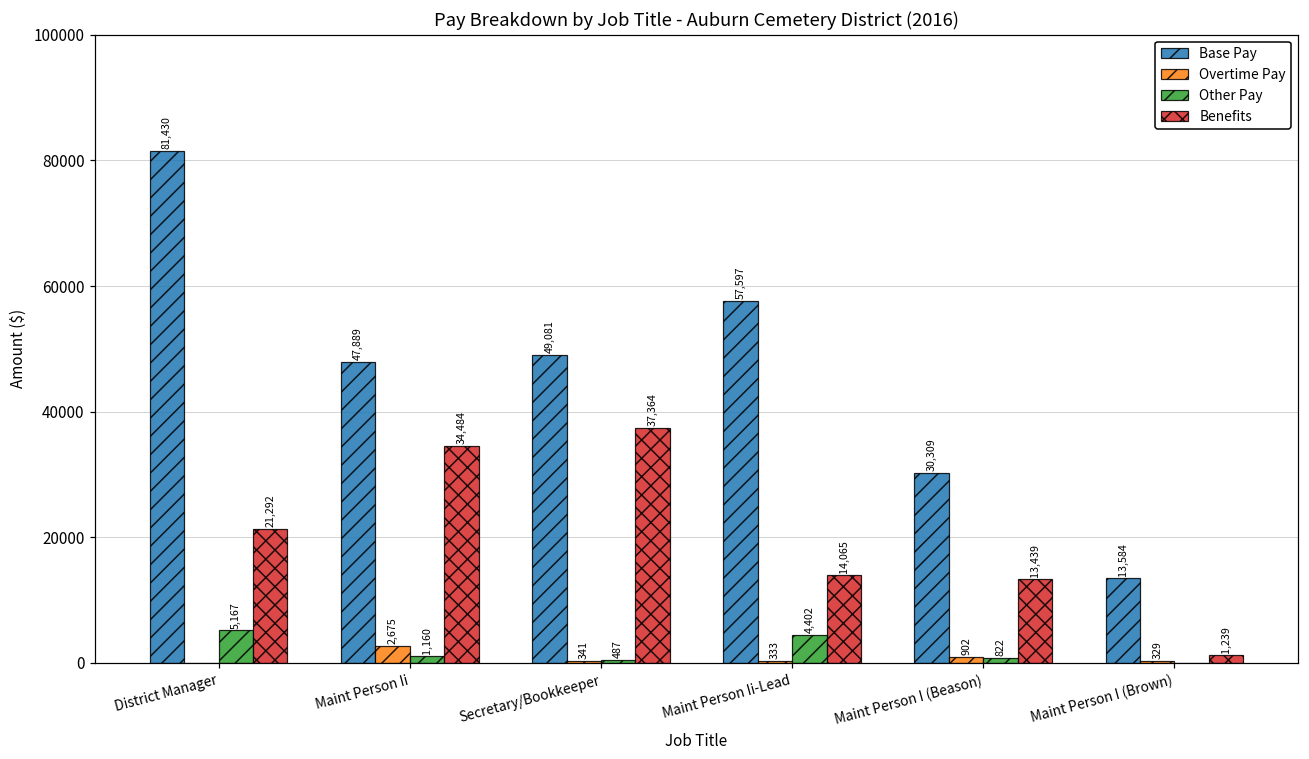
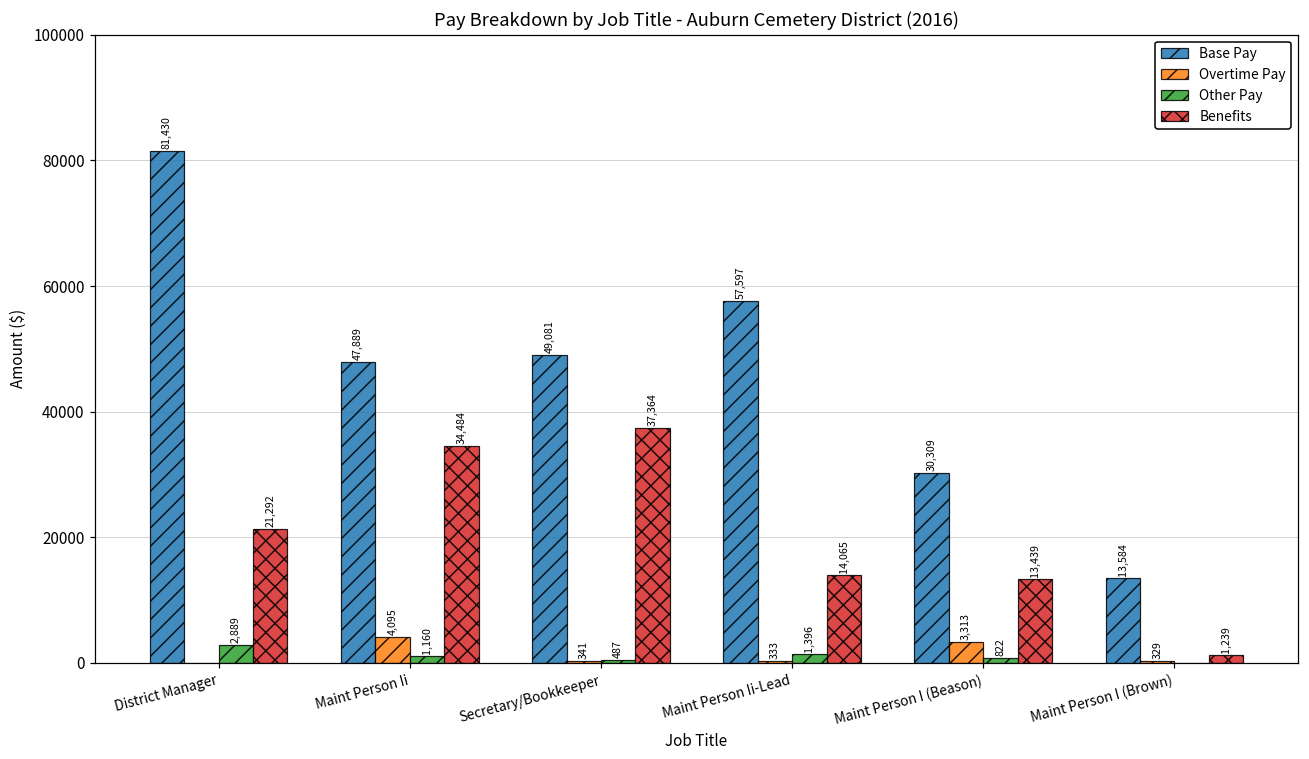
Other Pay, District Manager: 5,167 -> 2,889
Overtime Pay, Maint Person Ii: 2,675 -> 4,095
Other Pay, Maint Person Ii-Lead: 4,402 -> 1,396
Overtime Pay, Maint Person I (Beason): 902 -> 3,313
